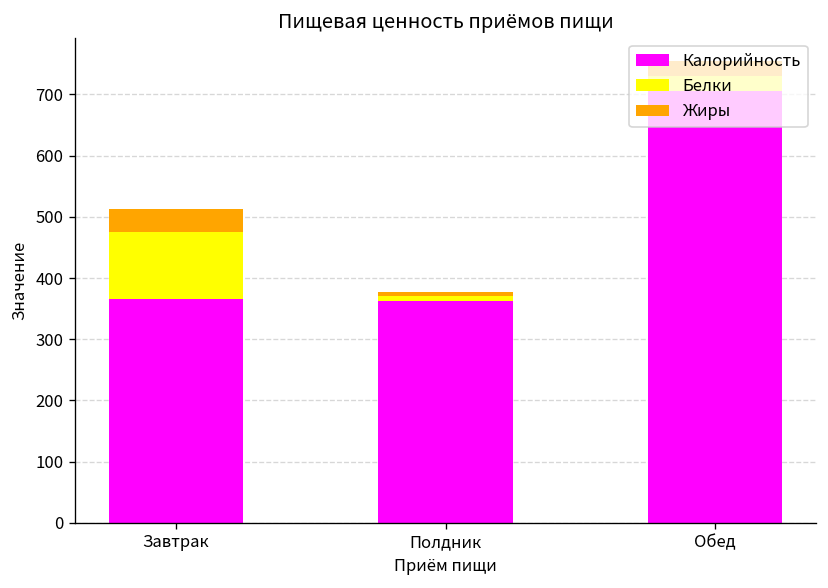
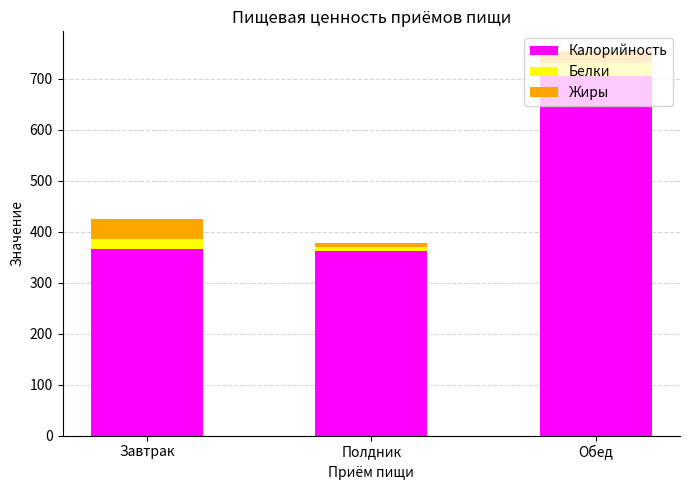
Белки, Завтрак: 110 -> 20
